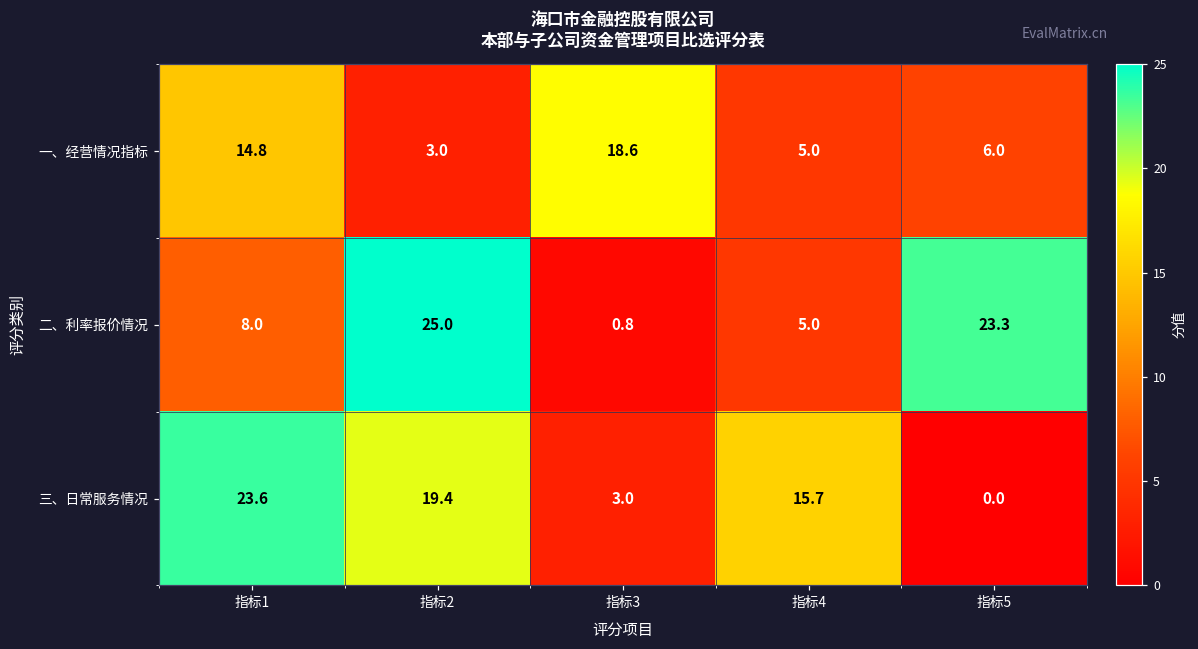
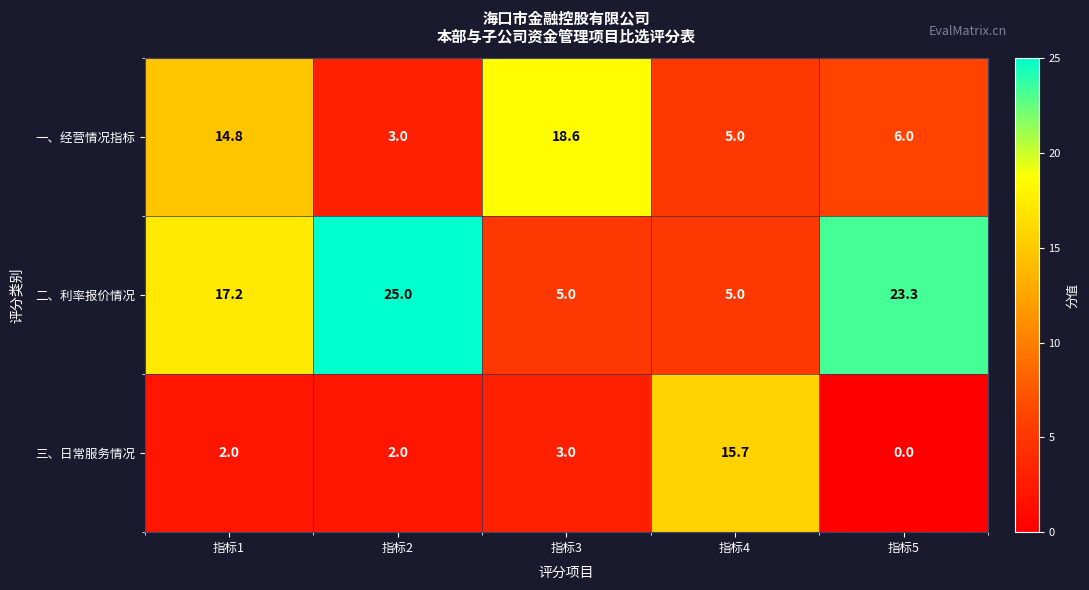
二、利率报价情况, 指标1: 8.0 -> 17.2
二、利率报价情况, 指标3: 0.8 -> 5.0
三、日常服务情况, 指标1: 23.6 -> 2.0
三、日常服务情况, 指标2: 19.4 -> 2.0
